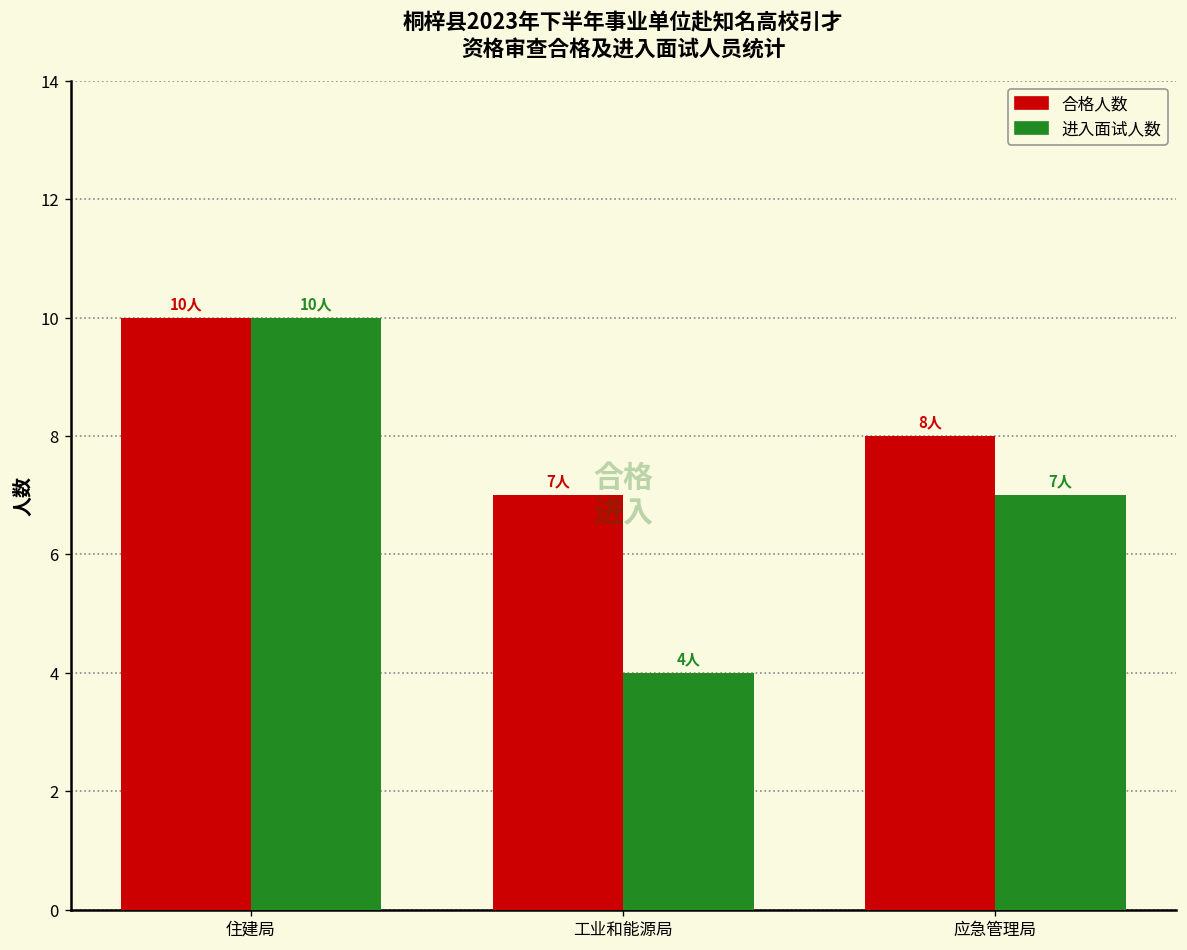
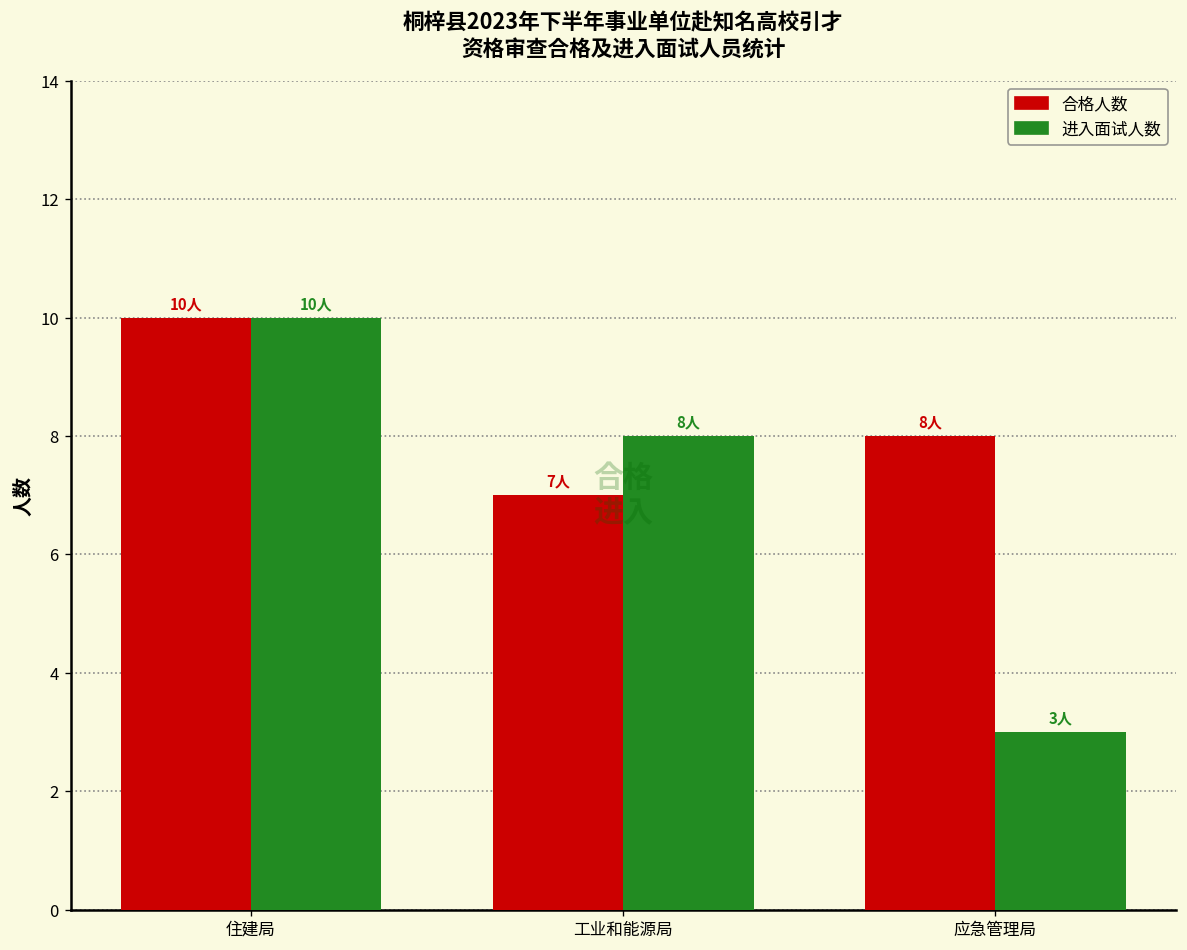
进入面试人数, 工业和能源局: 4人 -> 8人
进入面试人数, 应急管理局: 7人 -> 3人
